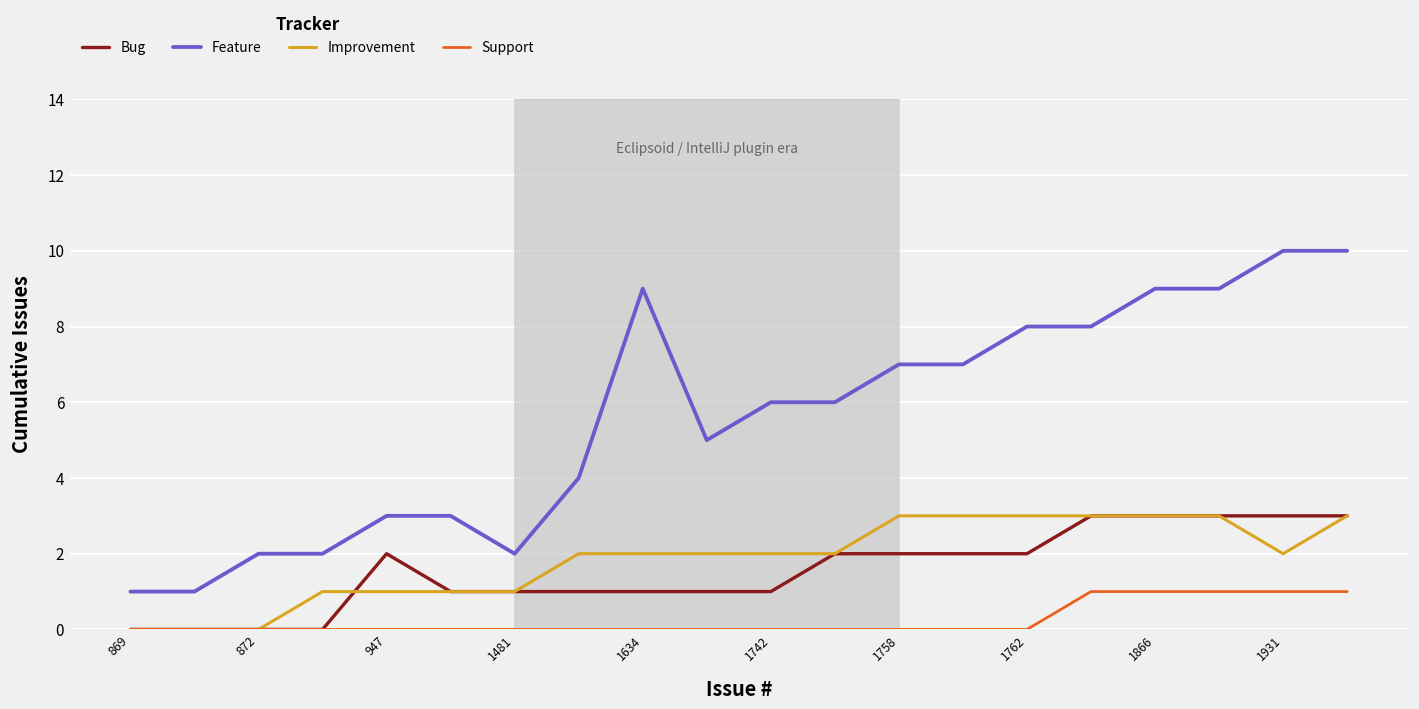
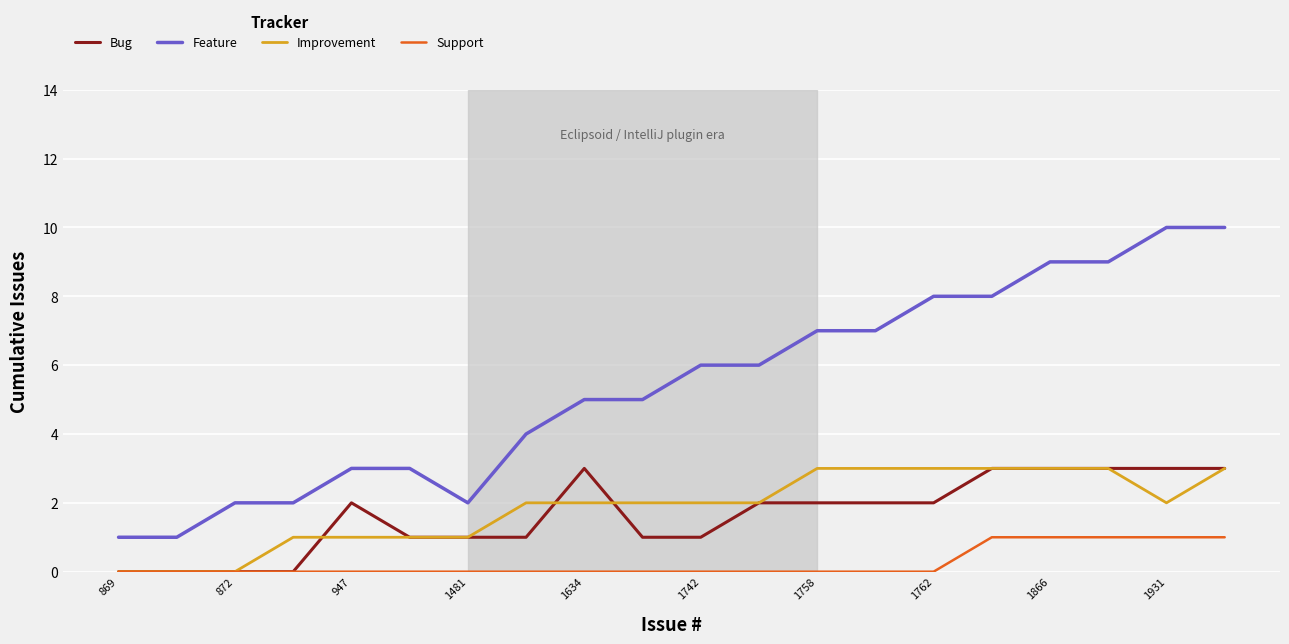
Bug, 1634: 1 -> 3
Feature, 1634: 9 -> 5
